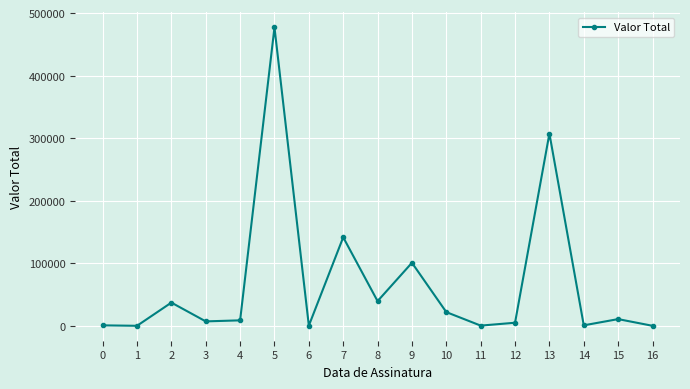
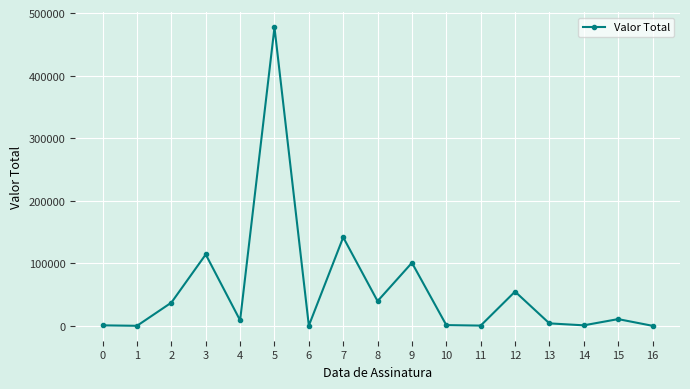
3: 10000 -> 110000
10: 20000 -> 0
12: 10000 -> 50000
13: 310000 -> 0
